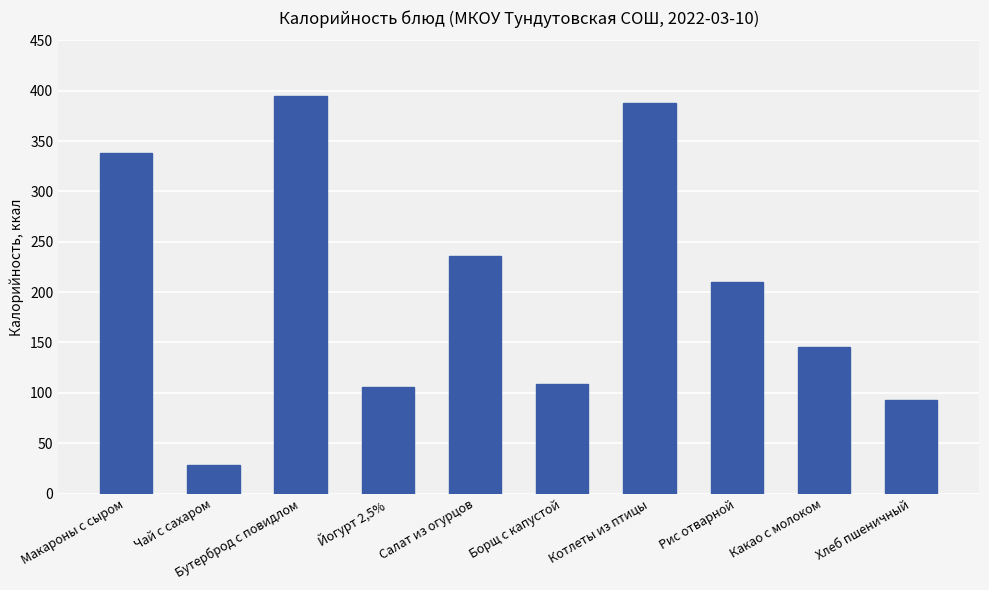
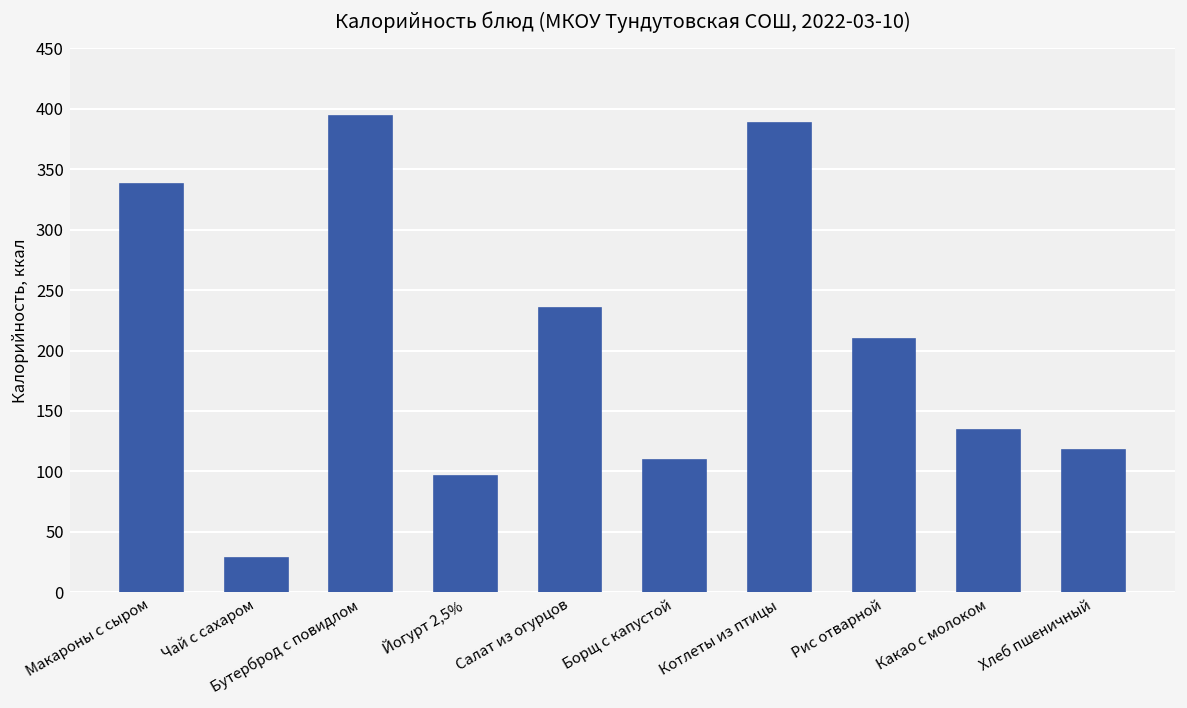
Йогурт 2,5%: 106 -> 97
Какао с молоком: 145 -> 135
Хлеб пшеничный: 93 -> 117
